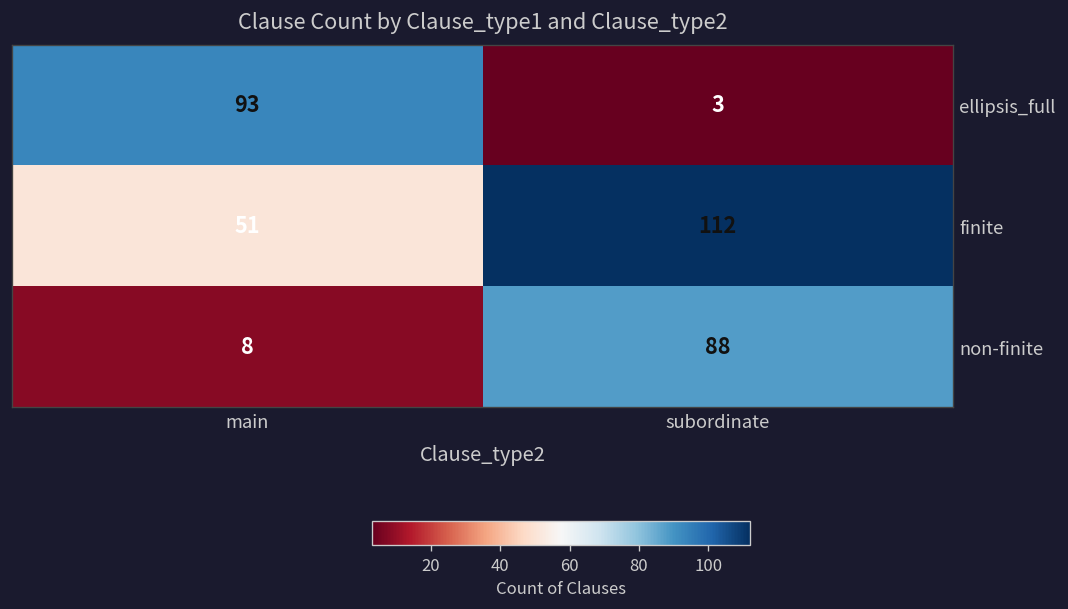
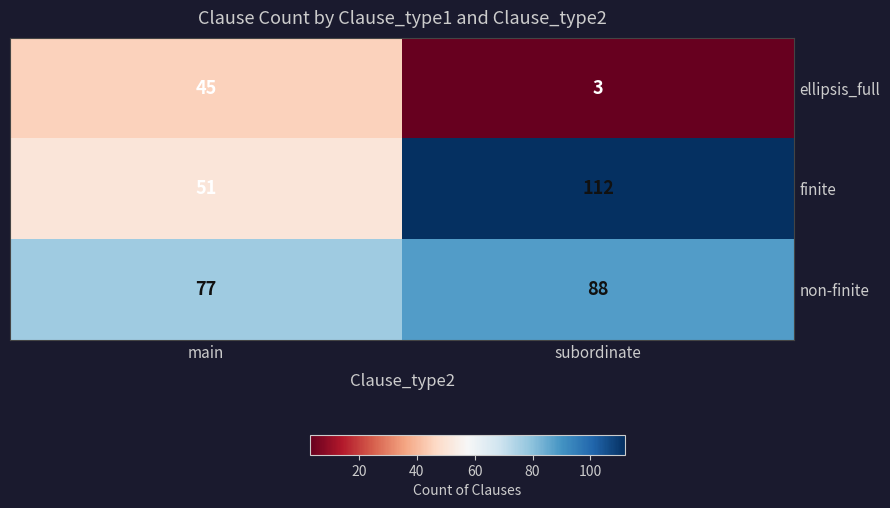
ellipsis_full, main: 93 -> 45
non-finite, main: 8 -> 77
